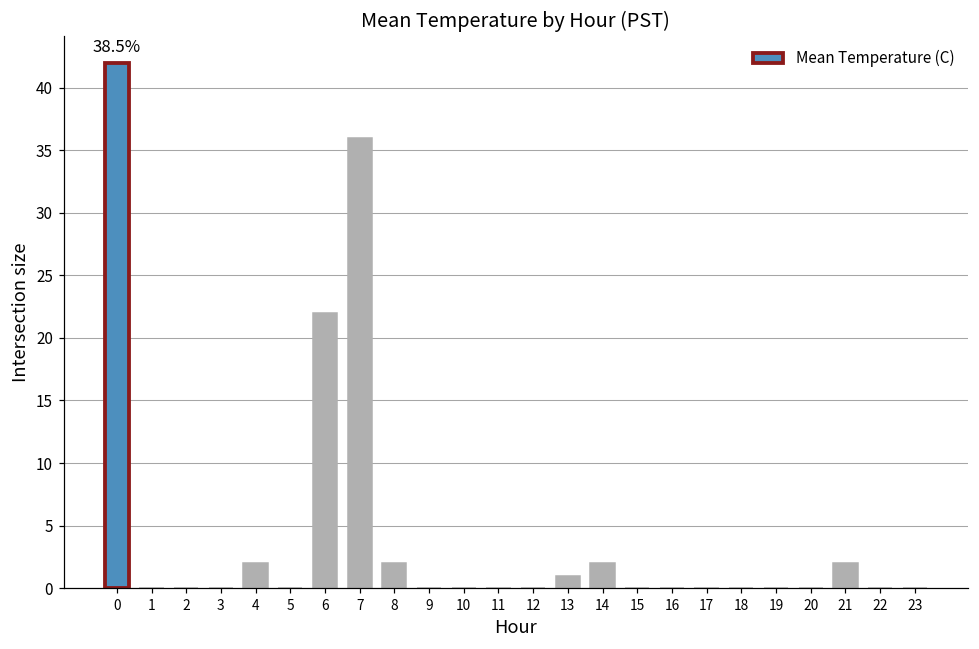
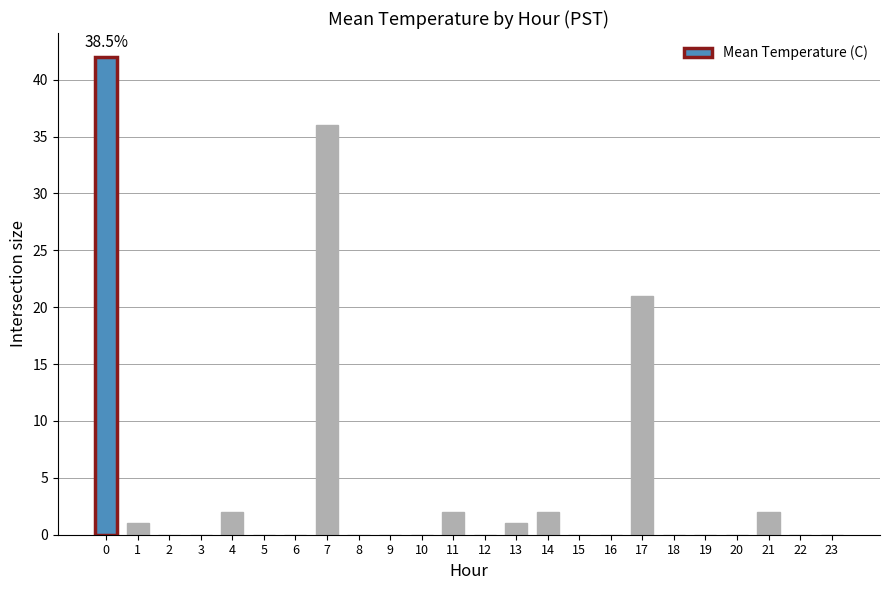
1: 0 -> 1
6: 22 -> 0
8: 2 -> 0
11: 0 -> 2
17: 0 -> 21
